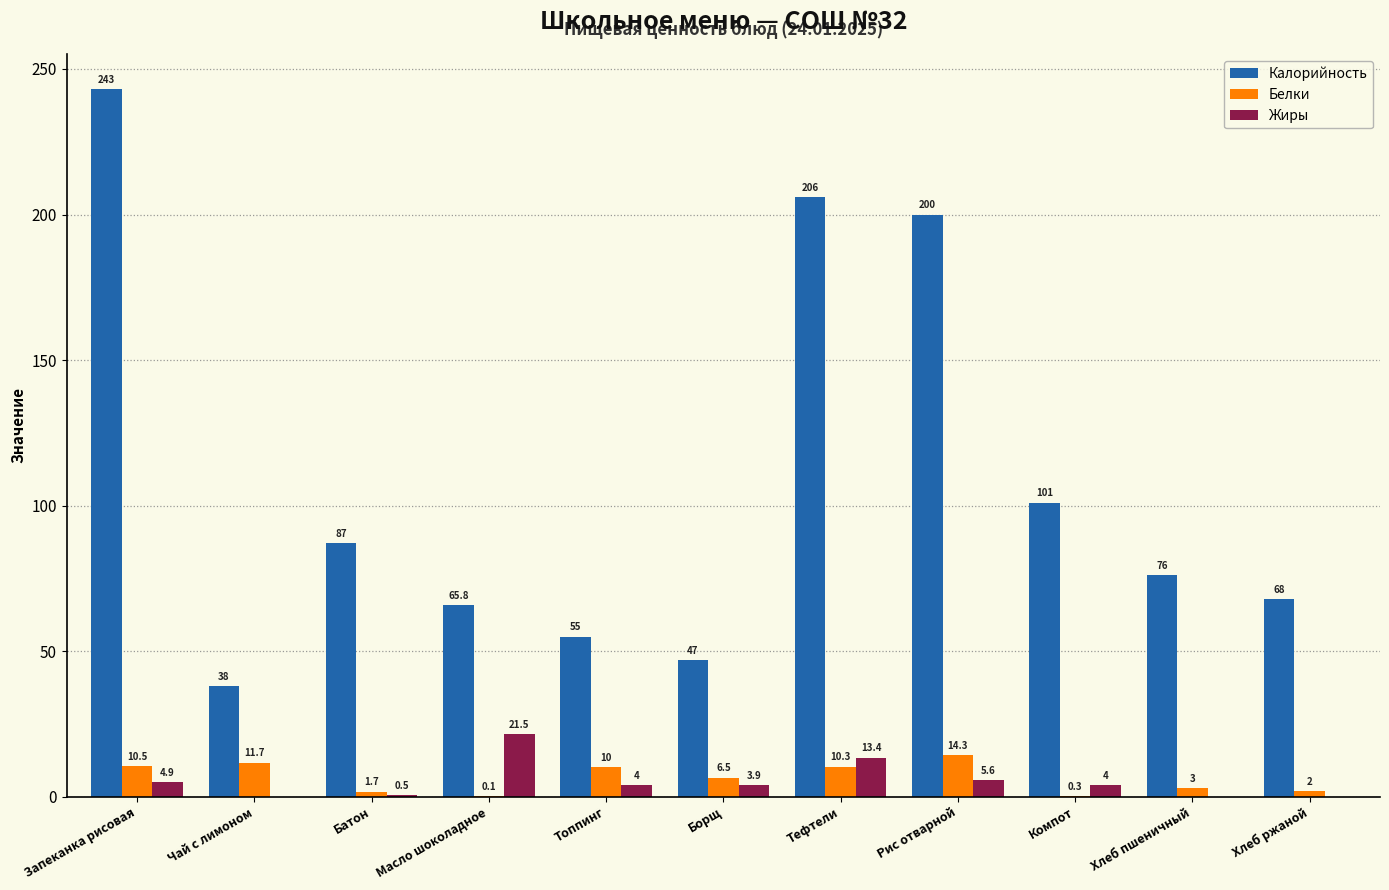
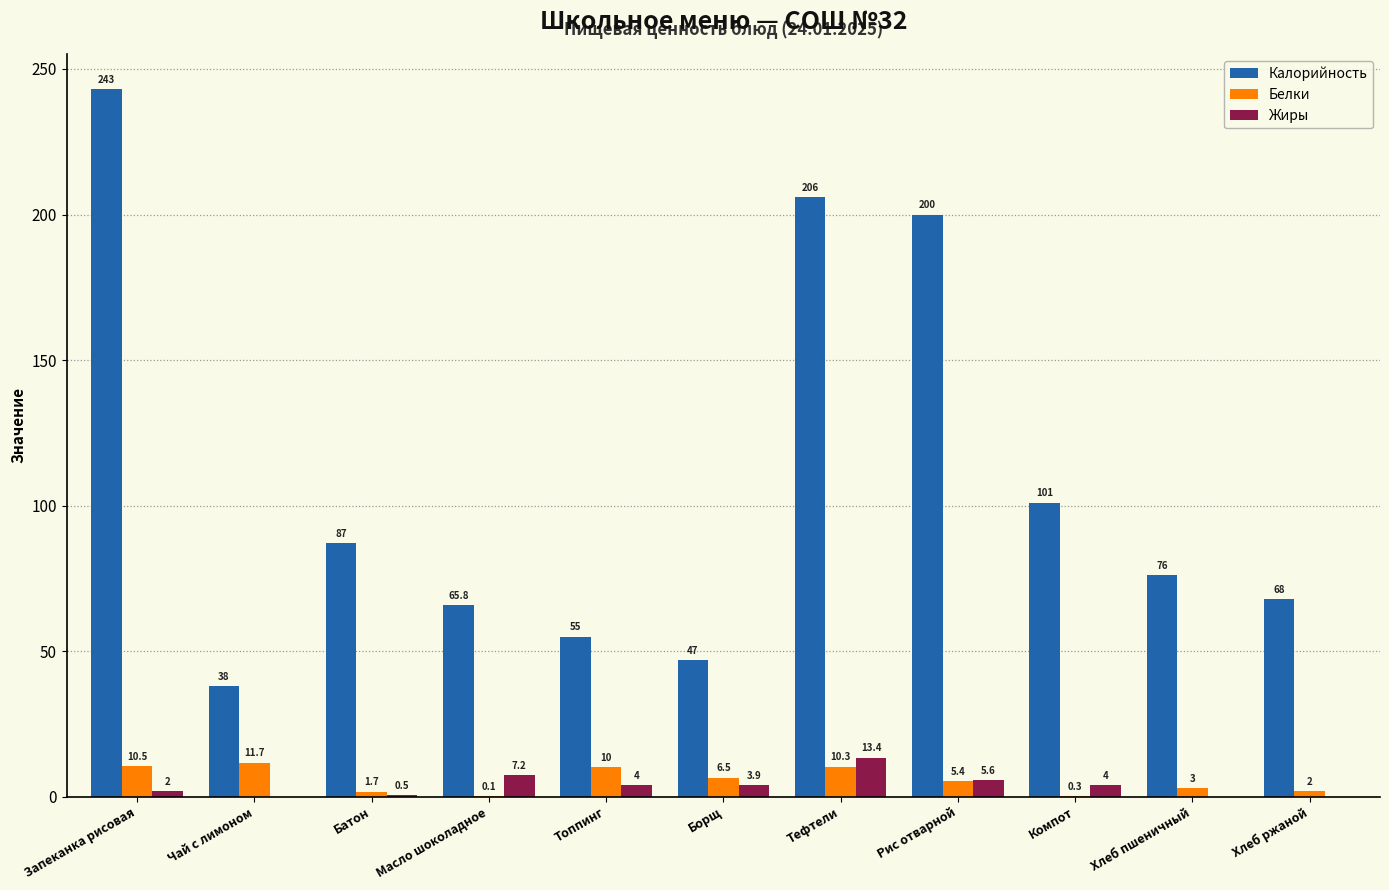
Жиры, Запеканка рисовая: 4.9 -> 2
Жиры, Масло шоколадное: 21.5 -> 7.2
Белки, Рис отварной: 14.3 -> 5.4
